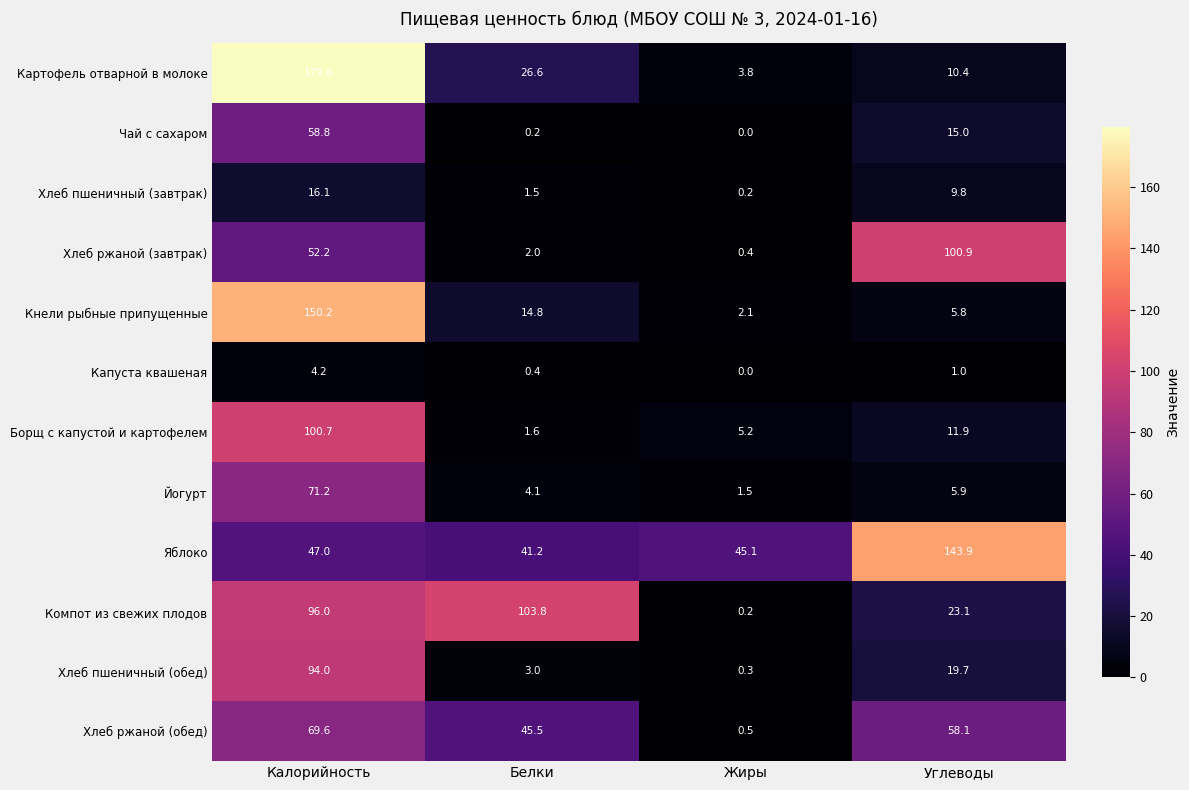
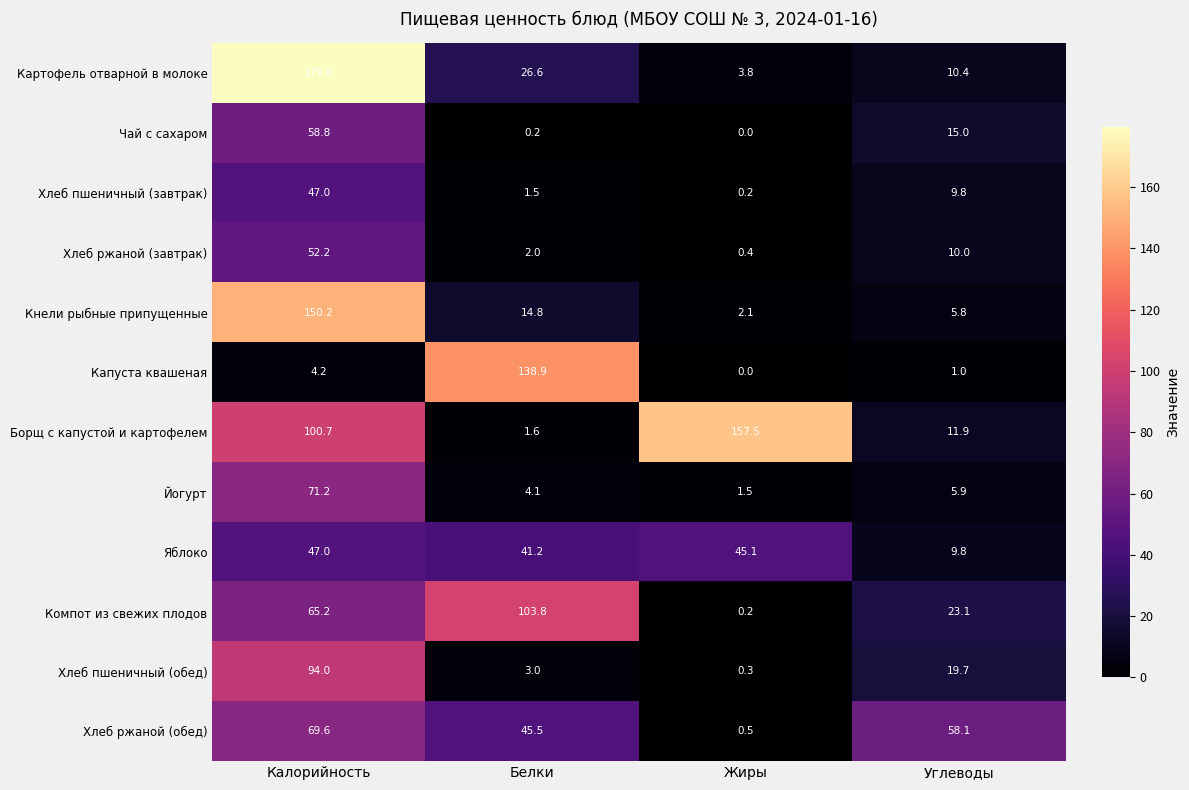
Хлеб пшеничный (завтрак), Калорийность: 16.1 -> 47.0
Хлеб ржаной (завтрак), Углеводы: 100.9 -> 10.0
Капуста квашеная, Белки: 0.4 -> 138.9
Борщ с капустой и картофелем, Жиры: 5.2 -> 157.5
Яблоко, Углеводы: 143.9 -> 9.8
Компот из свежих плодов, Калорийность: 96.0 -> 65.2
